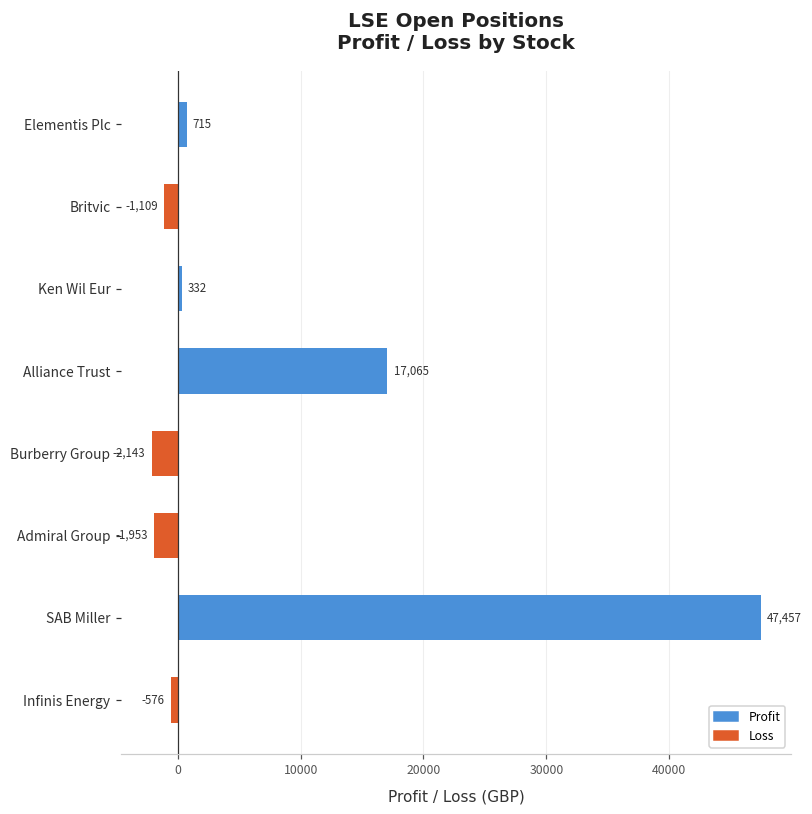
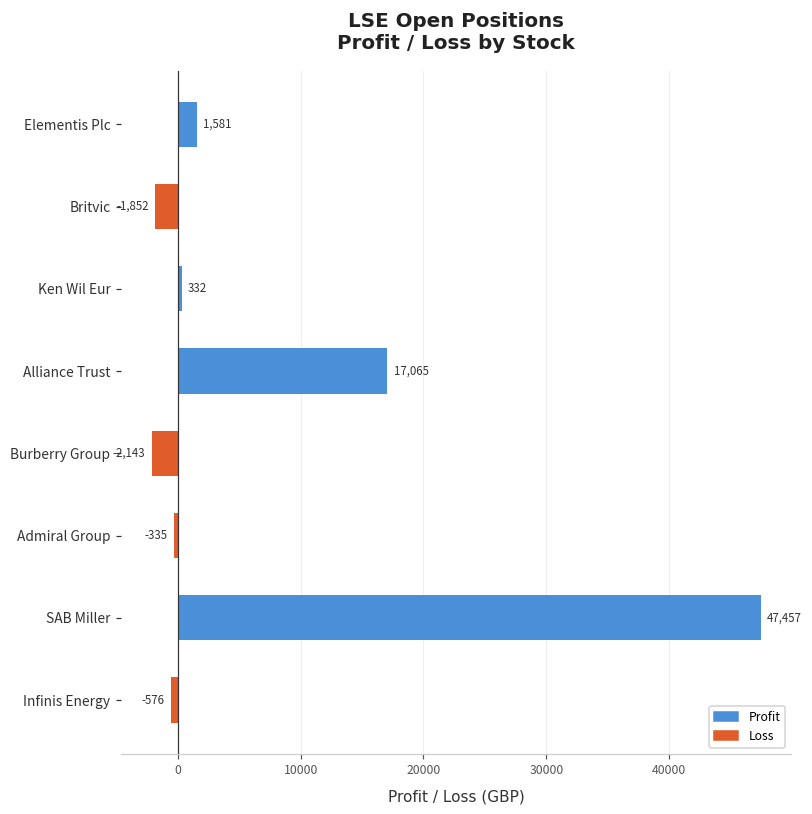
Elementis Plc: 715 -> 1,581
Britvic: -1,109 -> -1,852
Admiral Group: -1,953 -> -335
